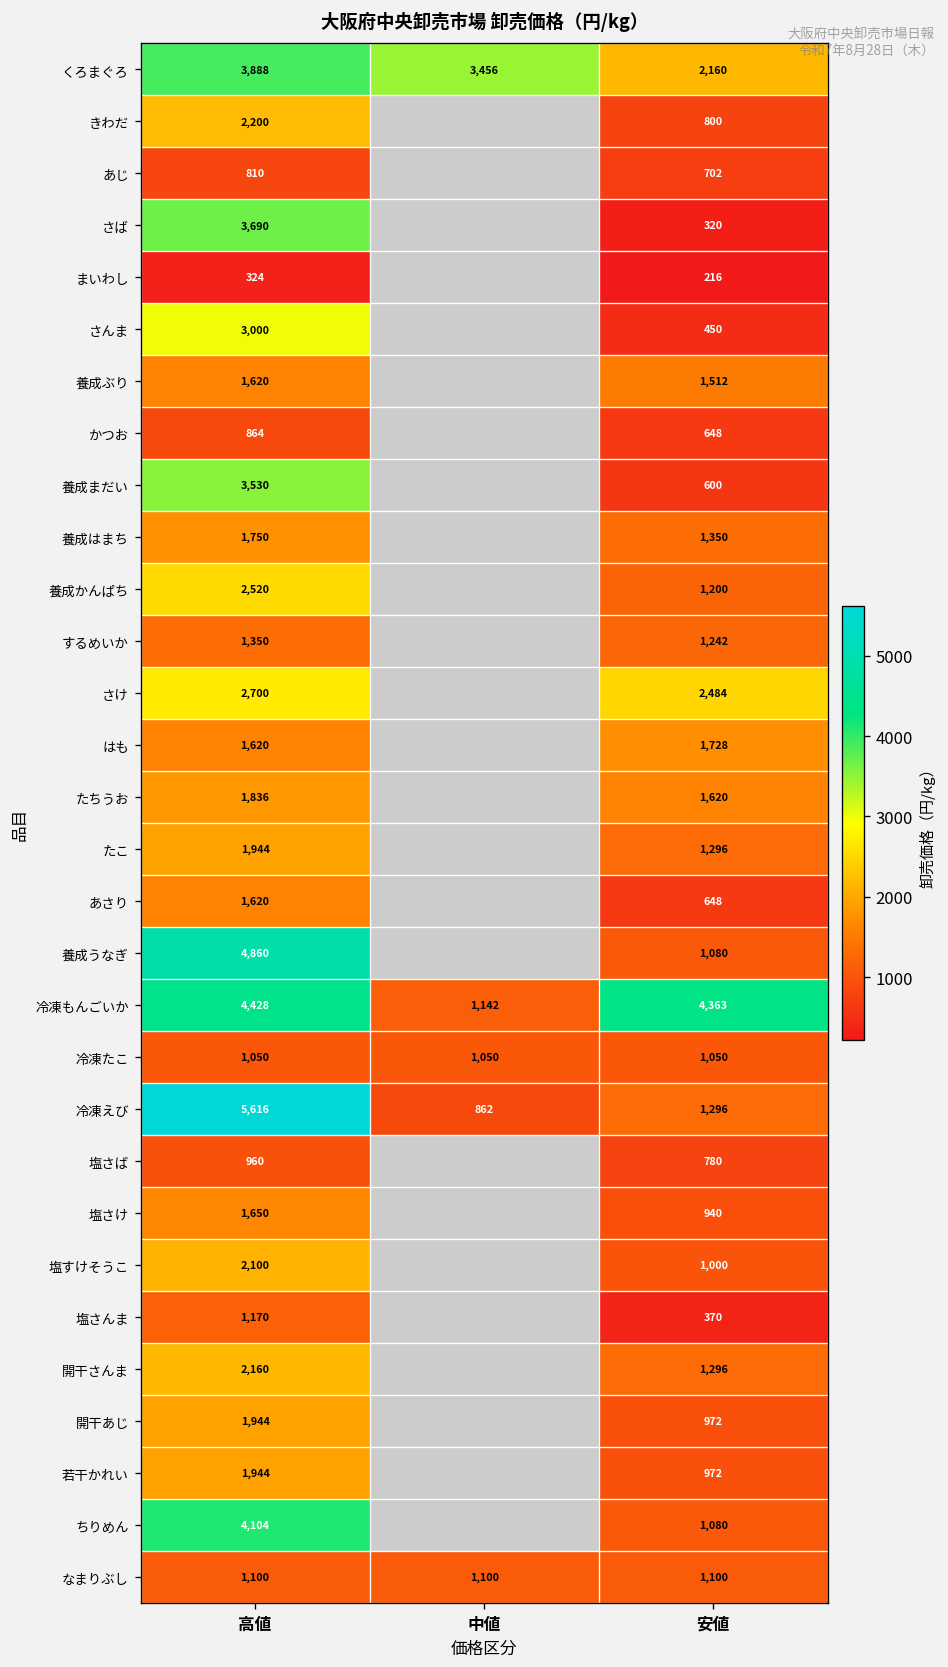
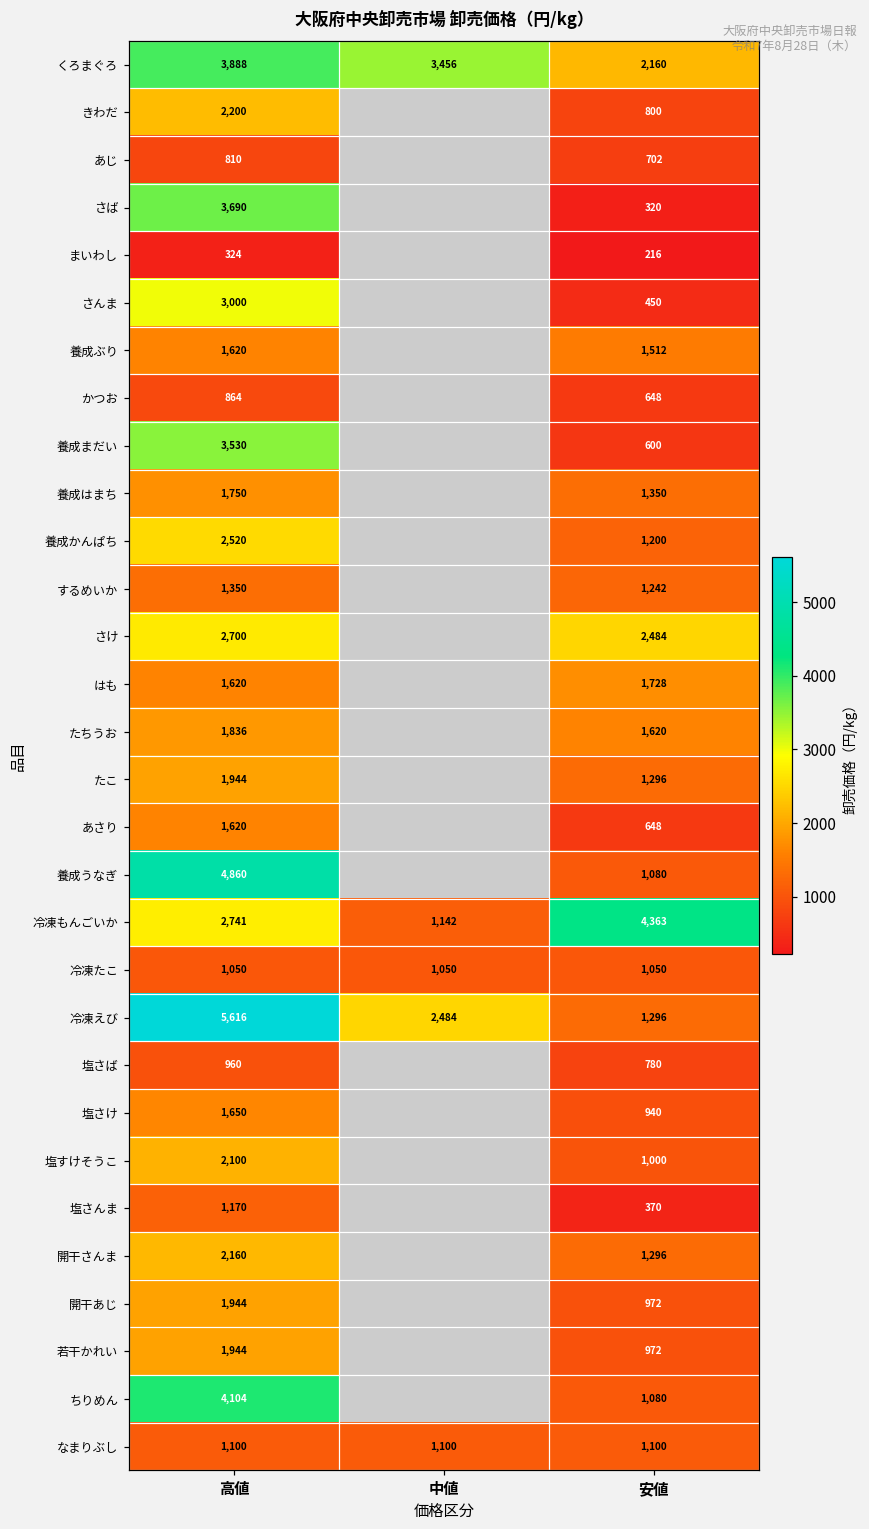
冷凍もんごいか, 高値: 4,428 -> 2,741
冷凍えび, 中値: 862 -> 2,484
